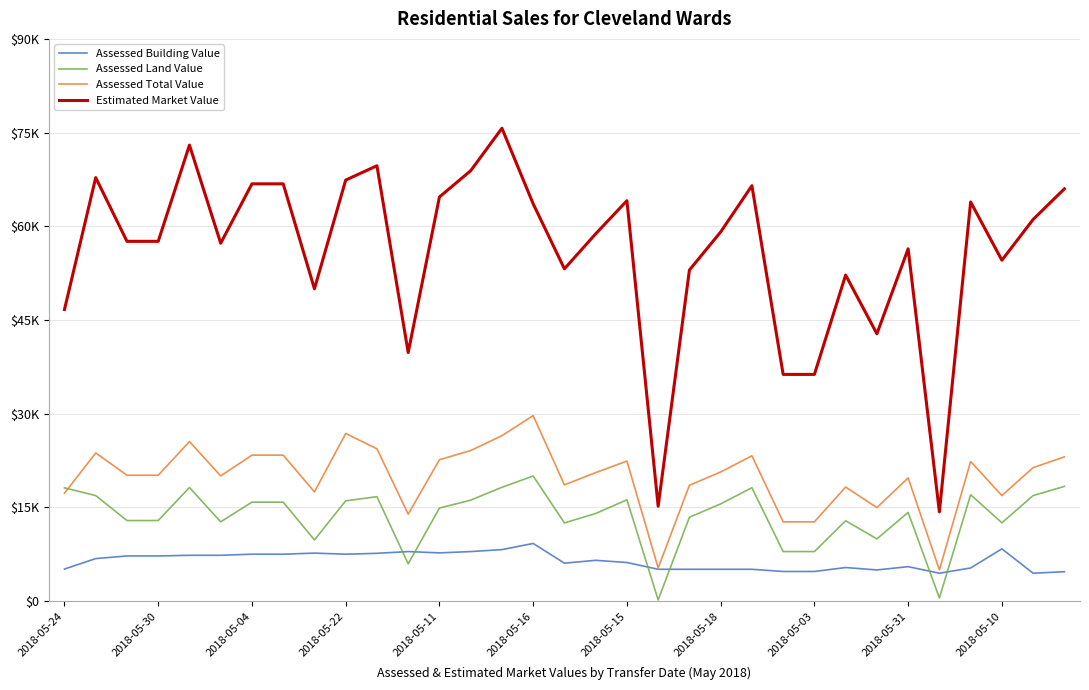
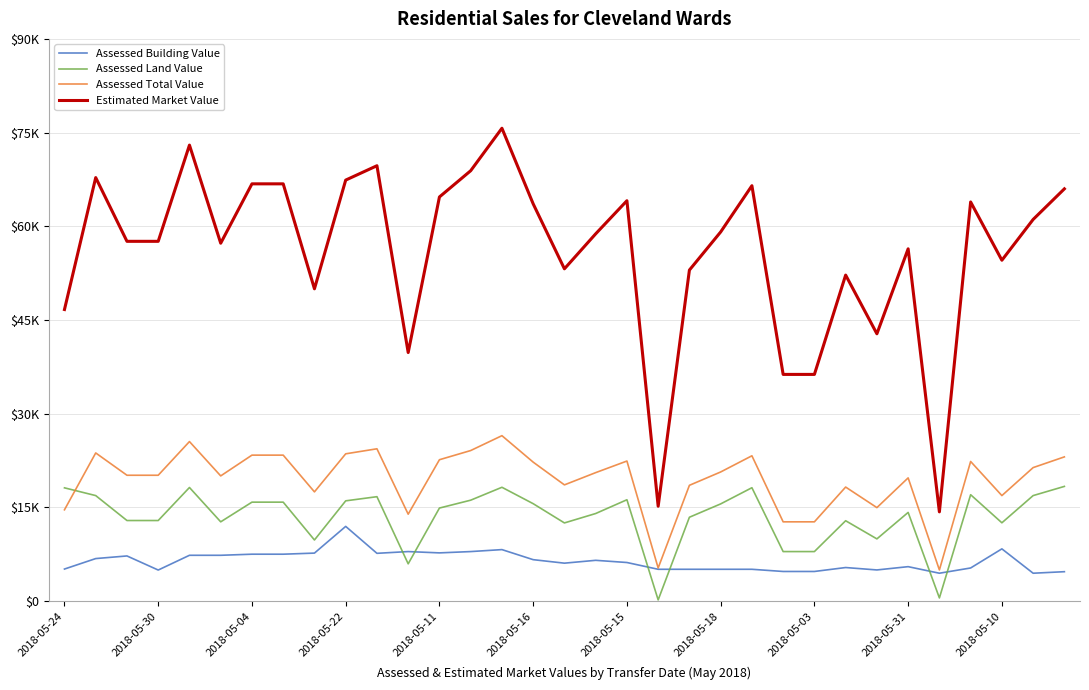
Assessed Total Value, 2018-05-24: $17000 -> $15000
Assessed Building Value, 2018-05-30: $7000 -> $5000
Assessed Building Value, 2018-05-22: $8000 -> $12000
Assessed Total Value, 2018-05-22: $27000 -> $24000
Assessed Building Value, 2018-05-16: $9000 -> $7000
Assessed Land Value, 2018-05-16: $20000 -> $16000
Assessed Total Value, 2018-05-16: $30000 -> $22000
